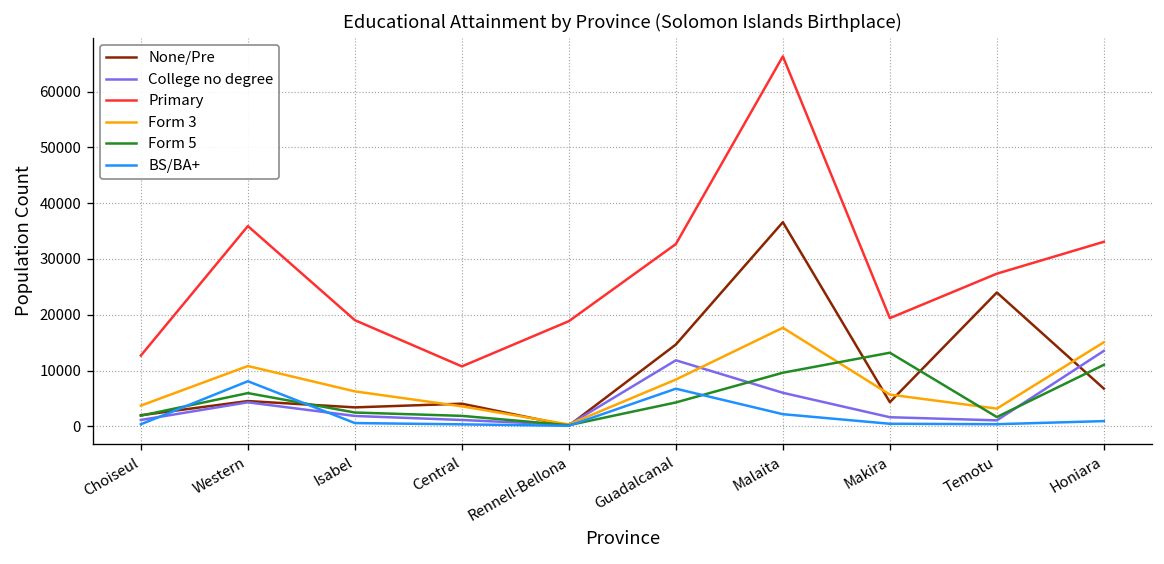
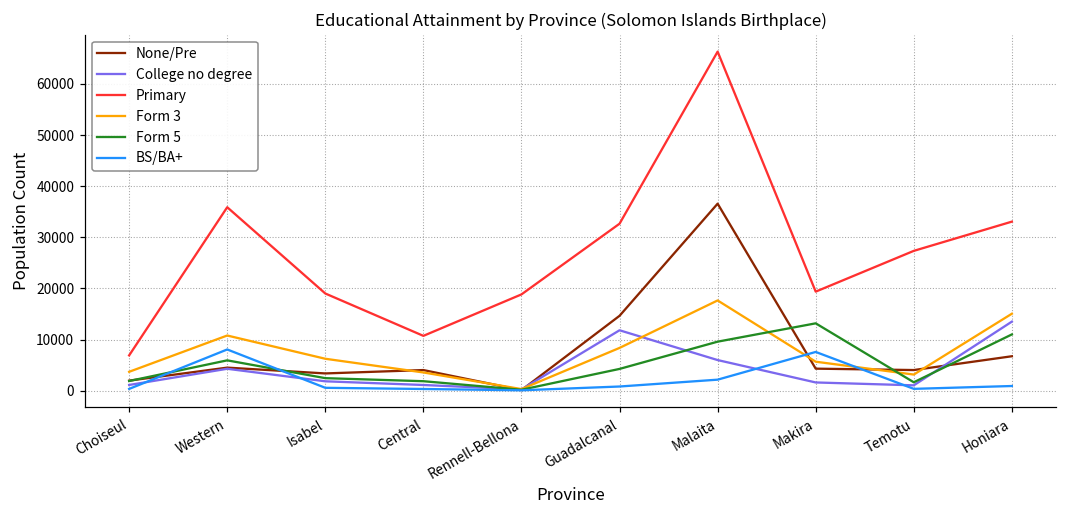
Primary, Choiseul: 13000 -> 7000
BS/BA+, Guadalcanal: 7000 -> 1000
BS/BA+, Makira: 0 -> 8000
None/Pre, Temotu: 24000 -> 4000
